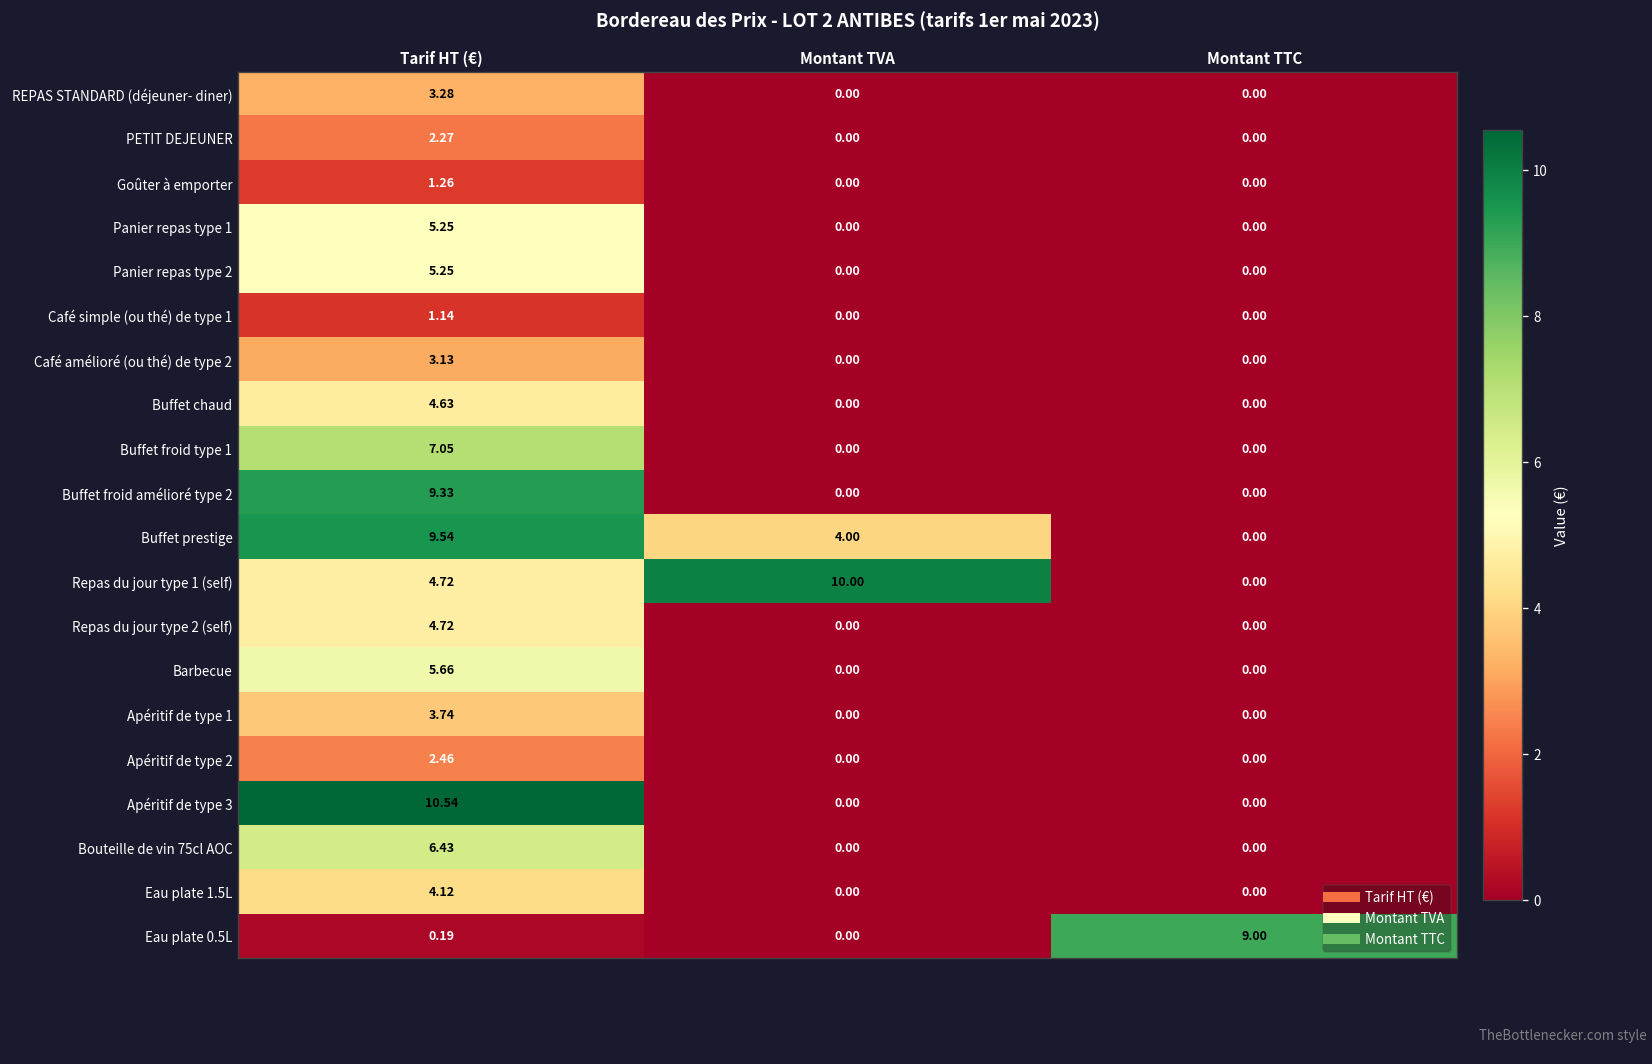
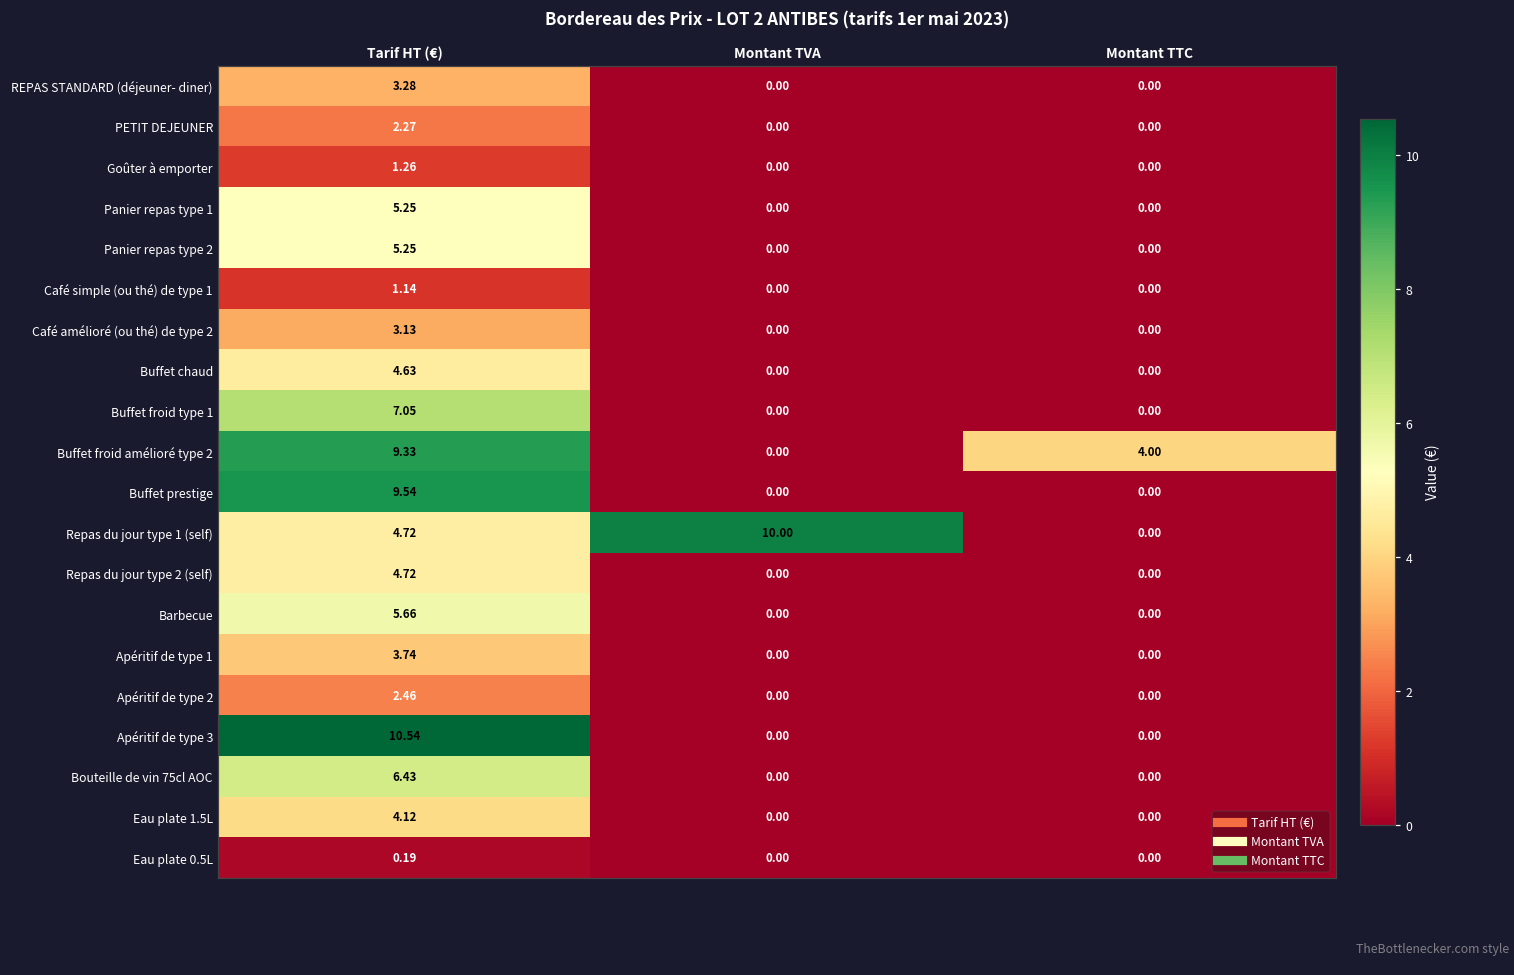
Buffet froid amélioré type 2, Montant TTC: 0.00 -> 4.00
Buffet prestige, Montant TVA: 4.00 -> 0.00
Eau plate 0.5L, Montant TTC: 9.00 -> 0.00
